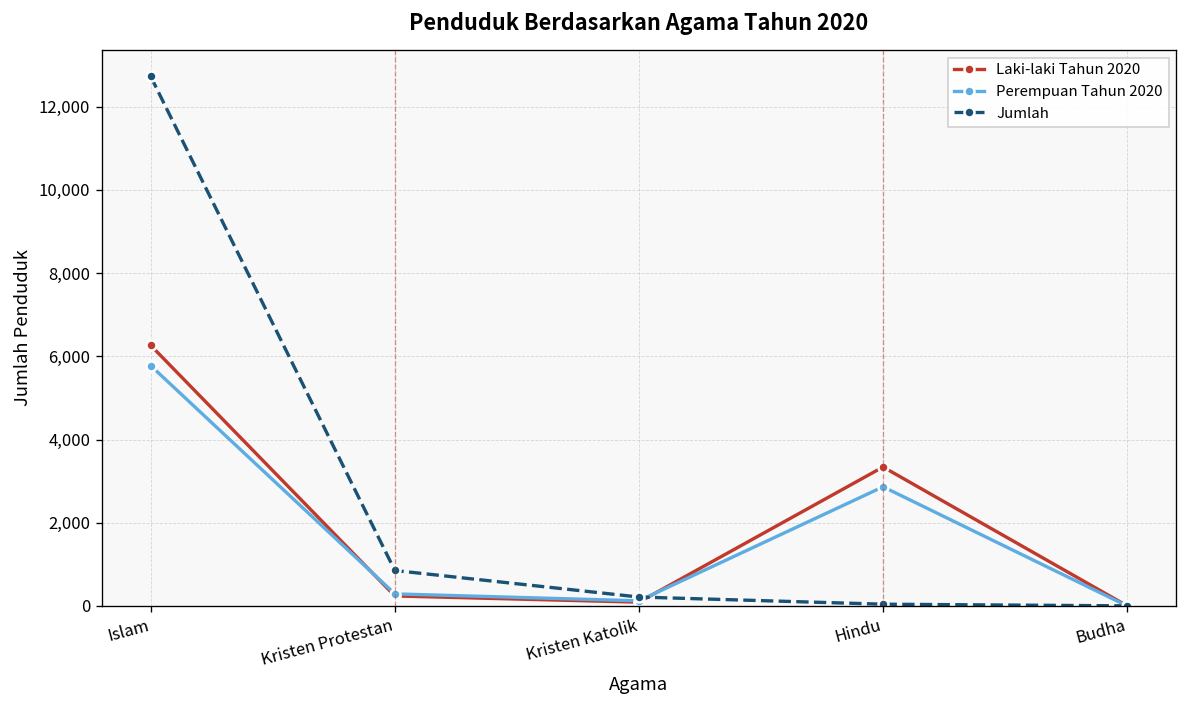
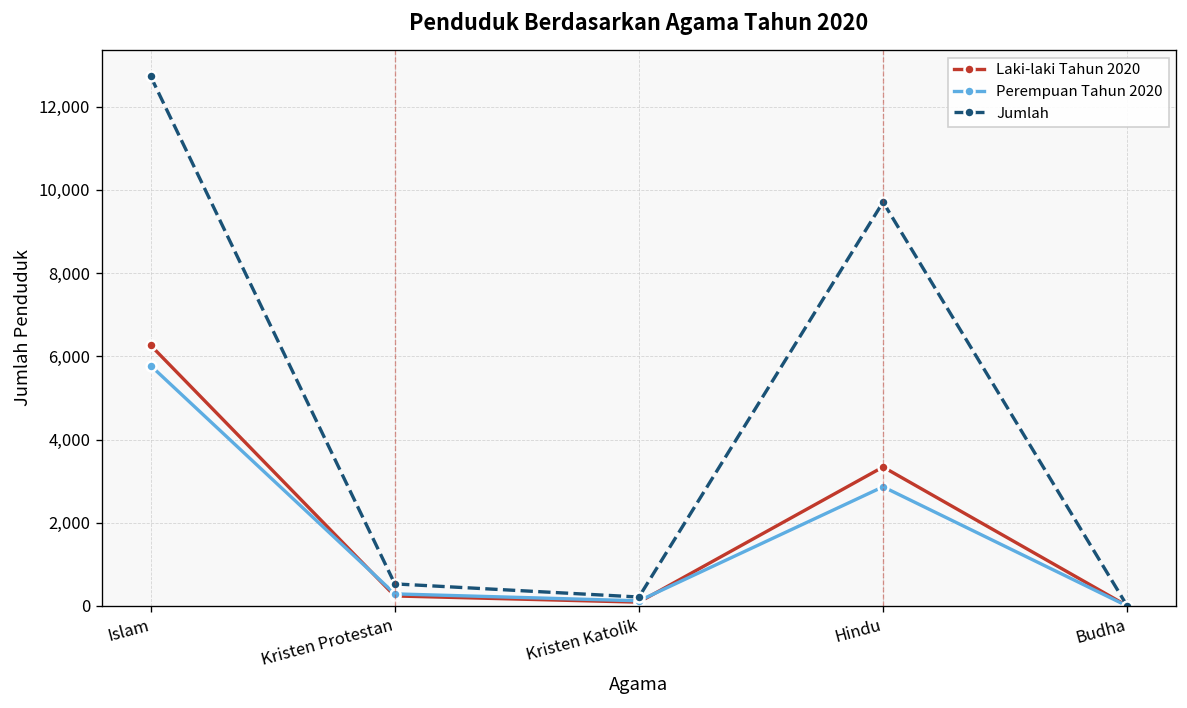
Jumlah, Kristen Protestan: 900 -> 500
Jumlah, Hindu: 0 -> 9,700
